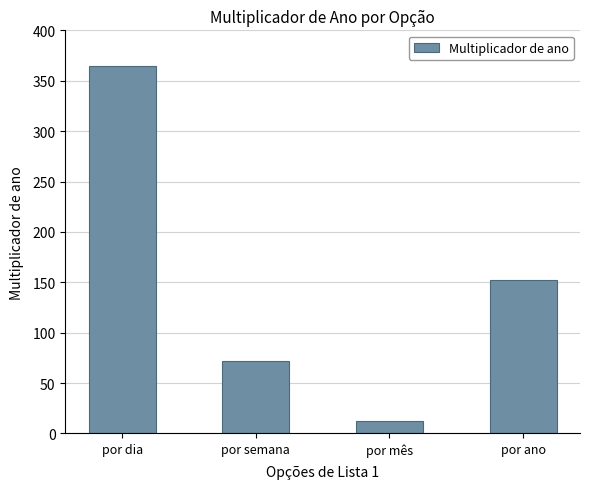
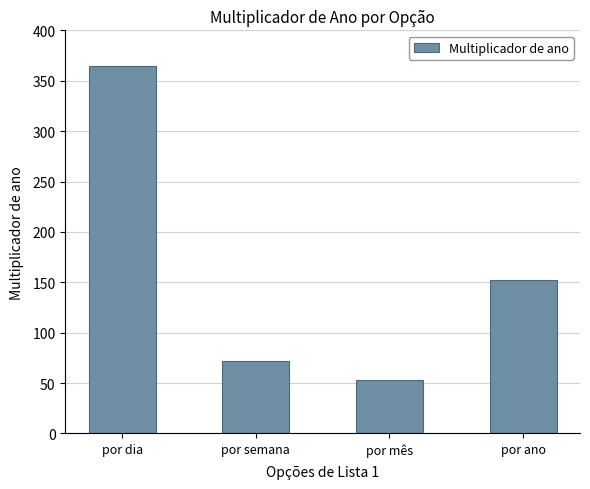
por mês: 12 -> 53
